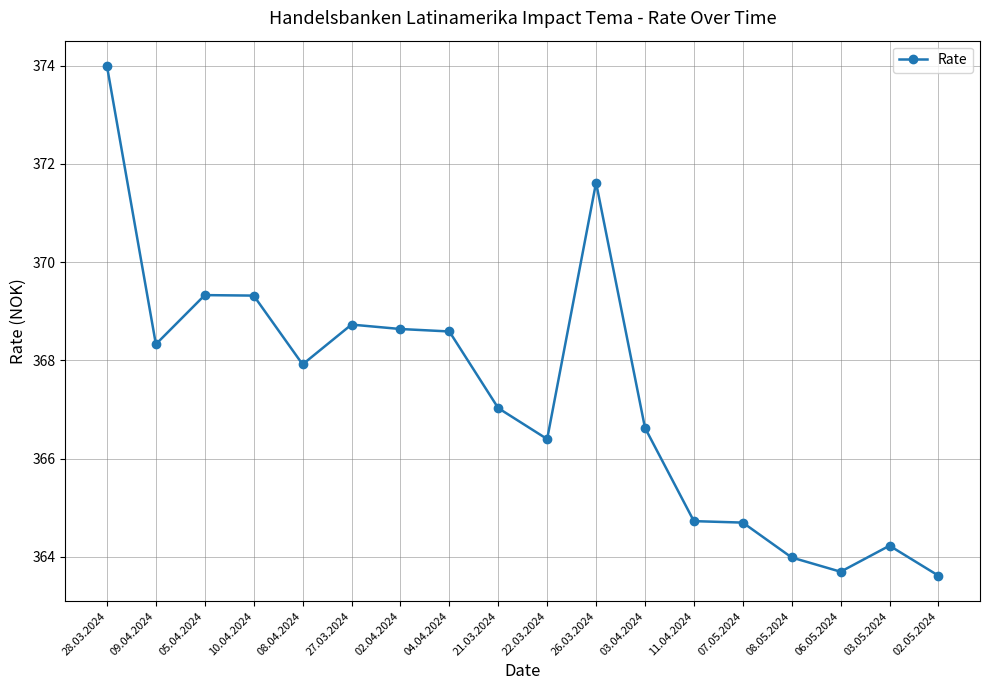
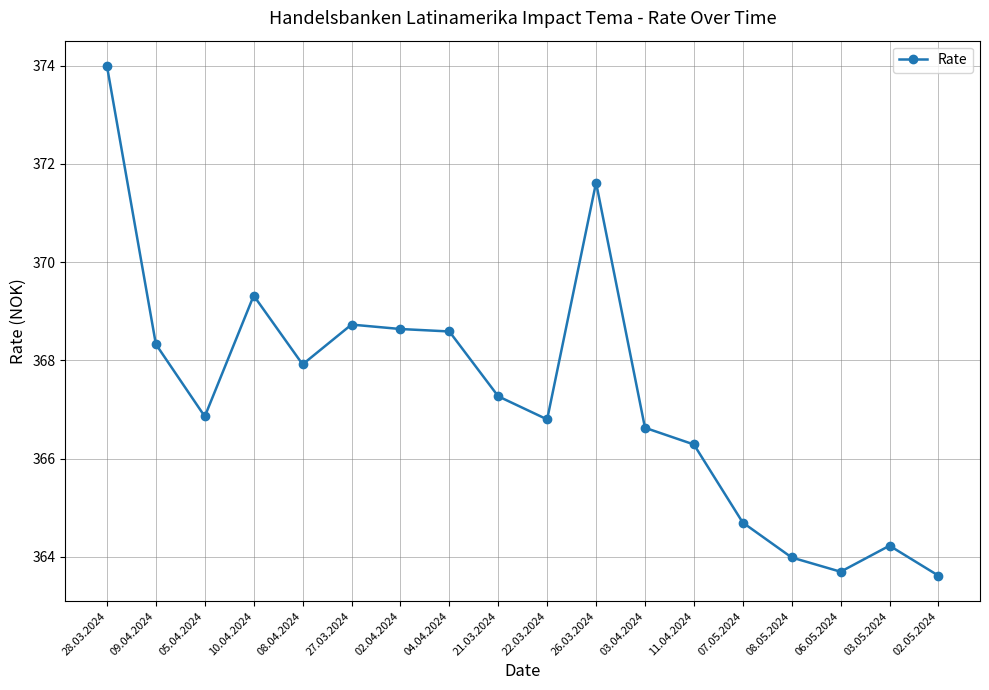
05.04.2024: 369.3 -> 366.9
21.03.2024: 367.0 -> 367.3
22.03.2024: 366.4 -> 366.8
11.04.2024: 364.7 -> 366.3
